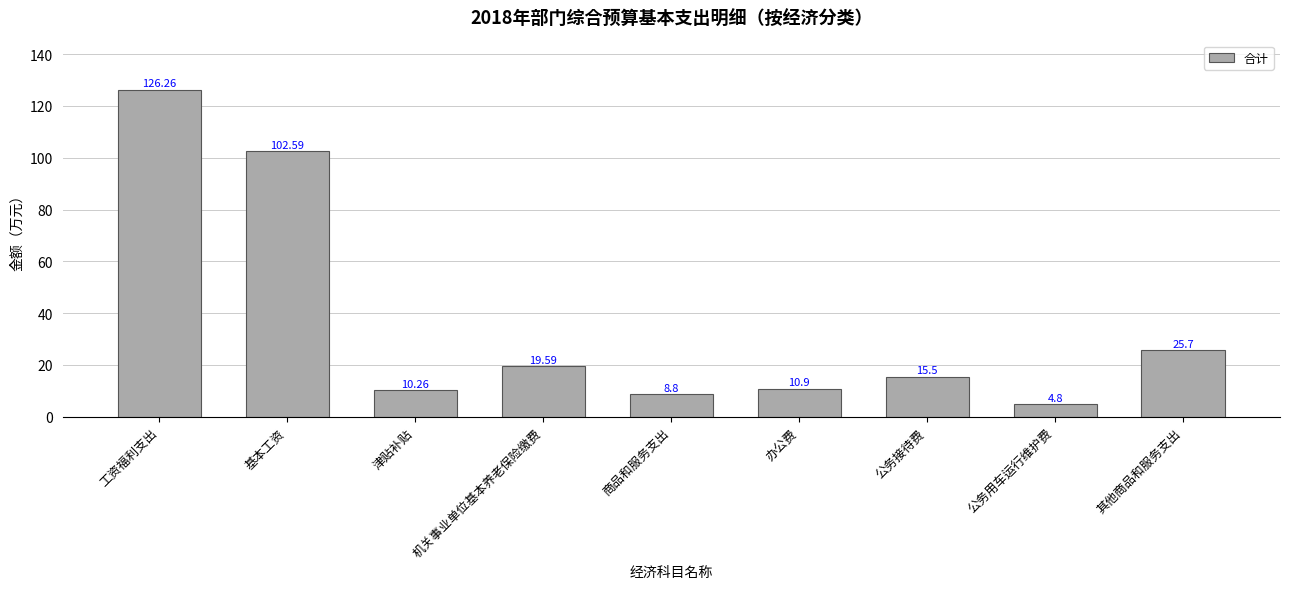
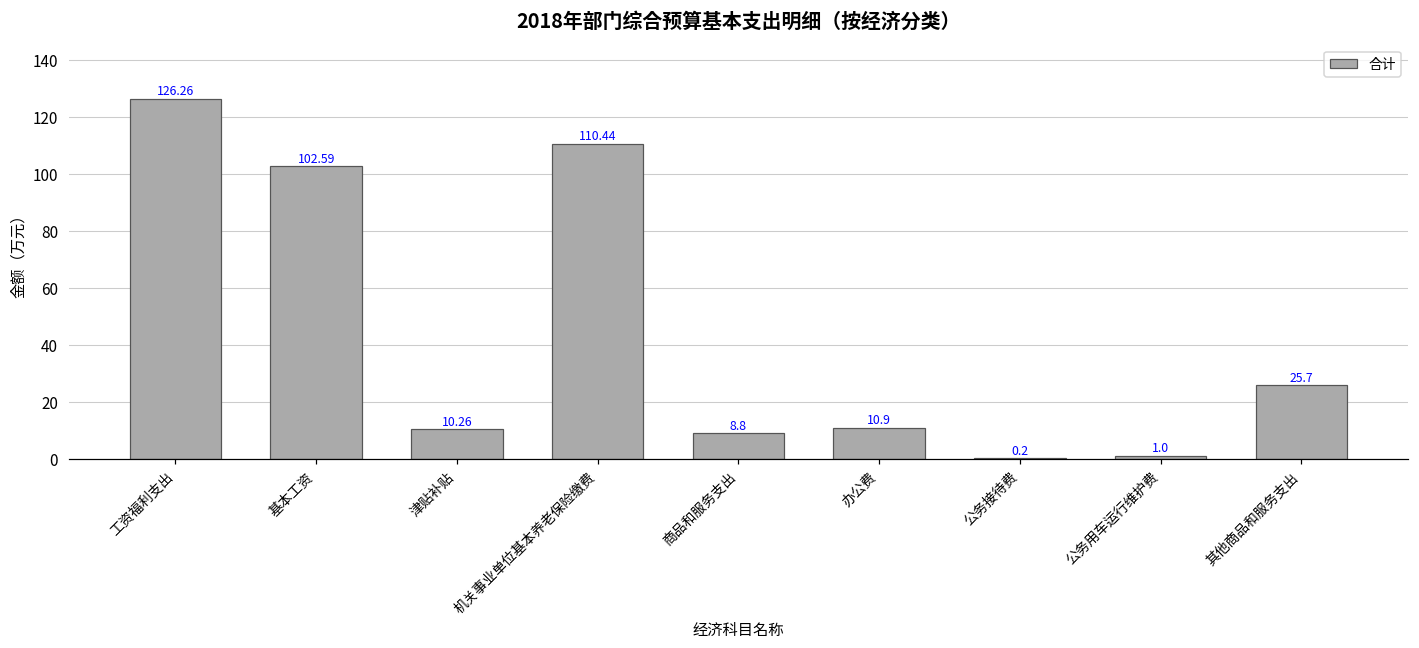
机关事业单位基本养老保险缴费: 19.59 -> 110.44
公务接待费: 15.5 -> 0.2
公务用车运行维护费: 4.8 -> 1.0
